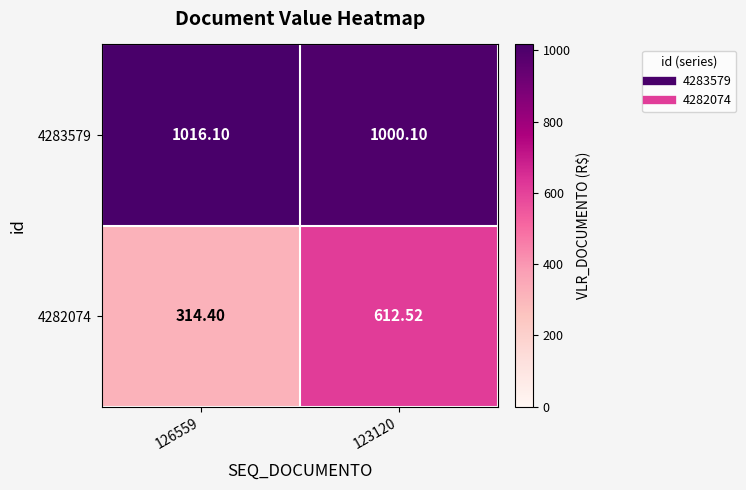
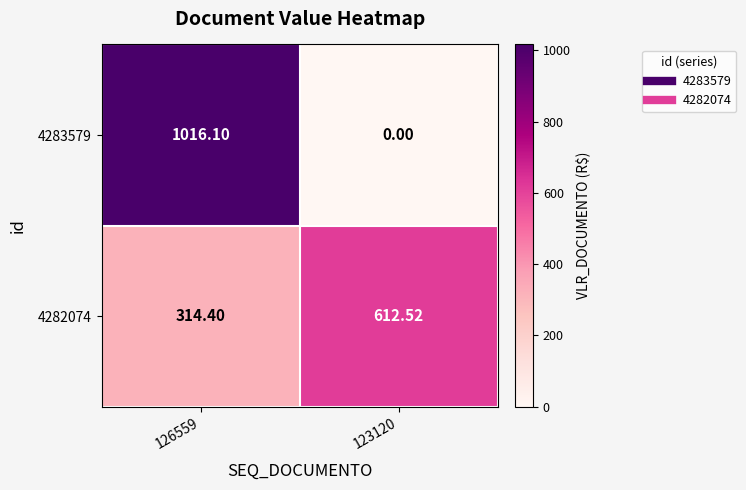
4283579, 123120: 1000.10 -> 0.00
